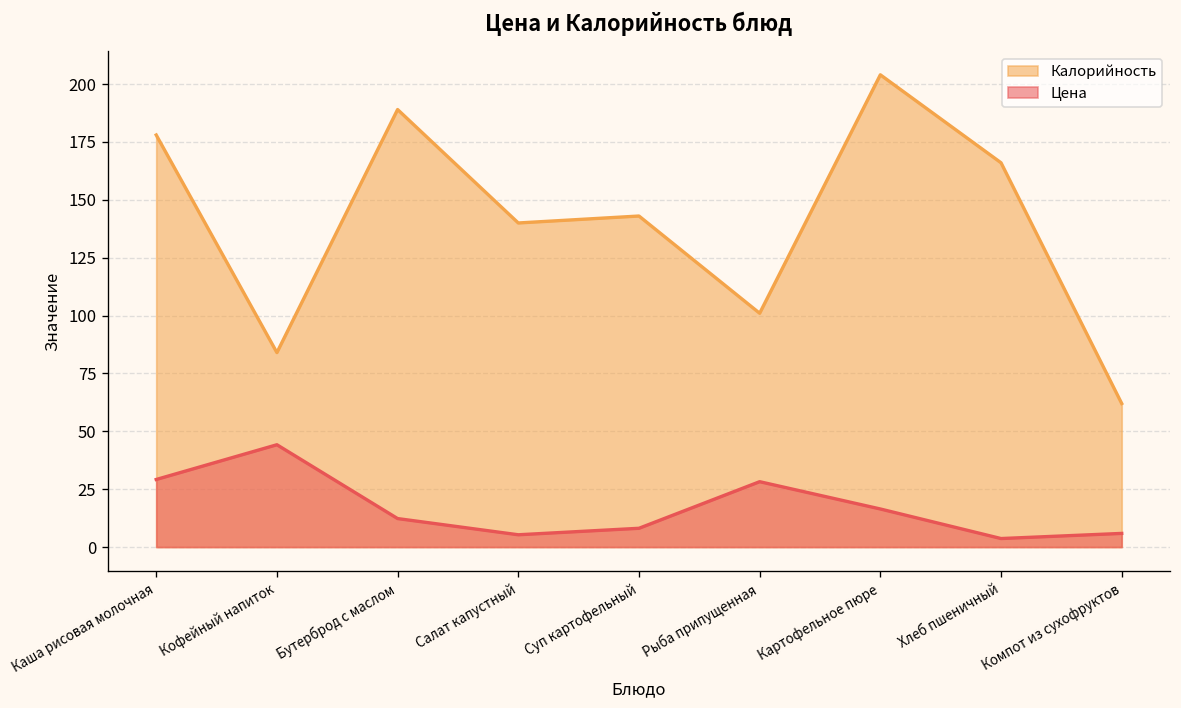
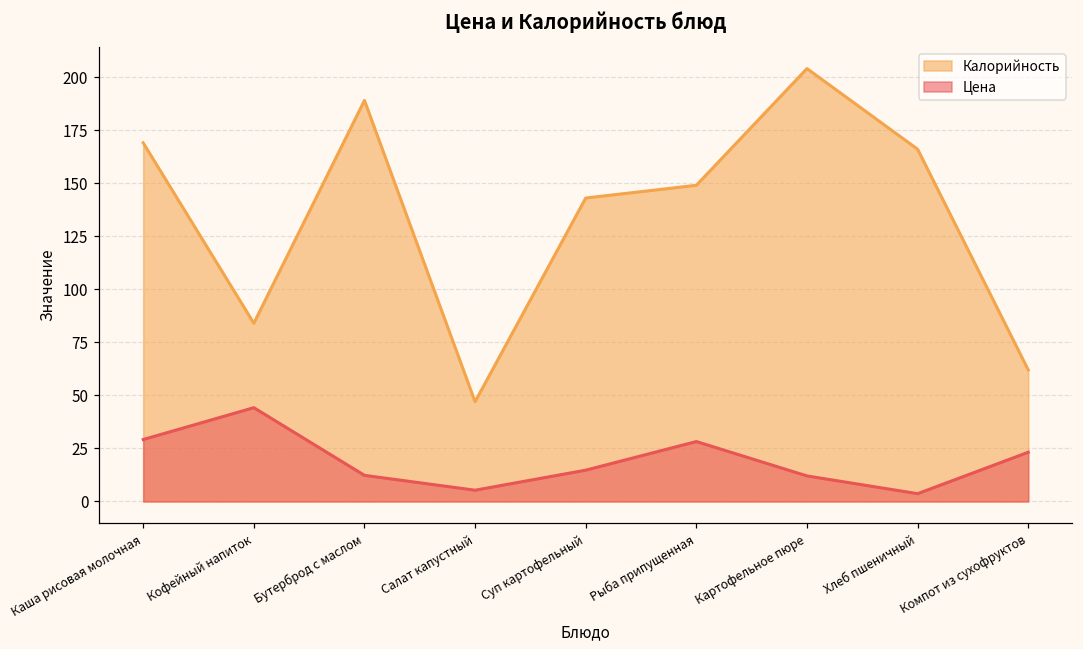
Калорийность, Каша рисовая молочная: 178 -> 169
Калорийность, Салат капустный: 140 -> 47
Цена, Суп картофельный: 8 -> 15
Калорийность, Рыба припущенная: 101 -> 149
Цена, Картофельное пюре: 16 -> 12
Цена, Компот из сухофруктов: 6 -> 23
